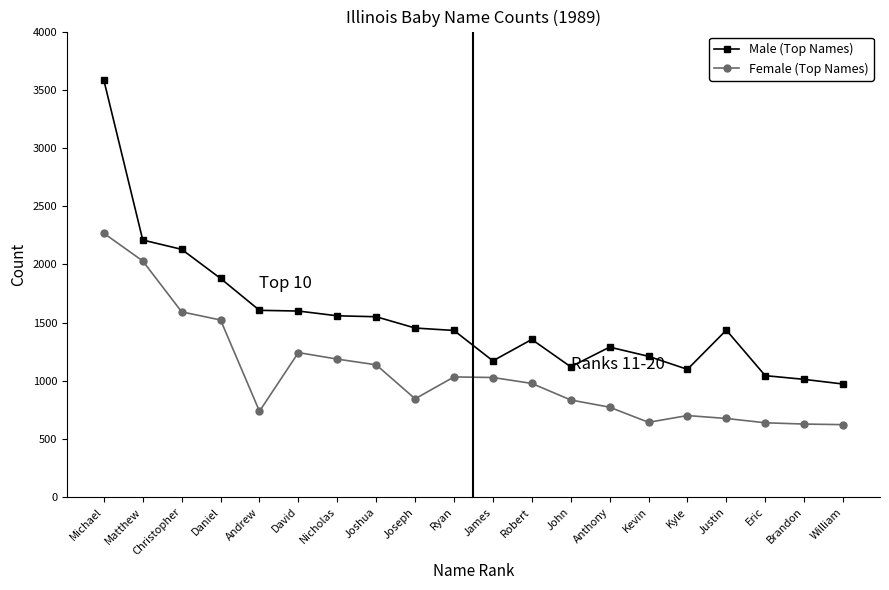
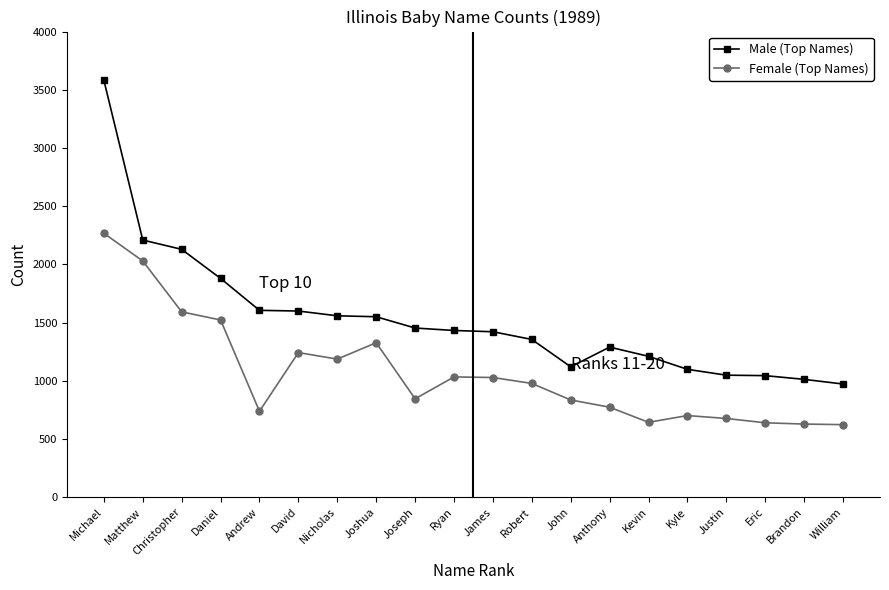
Female (Top Names), Joshua: 1140 -> 1330
Male (Top Names), James: 1170 -> 1420
Male (Top Names), Justin: 1440 -> 1050
